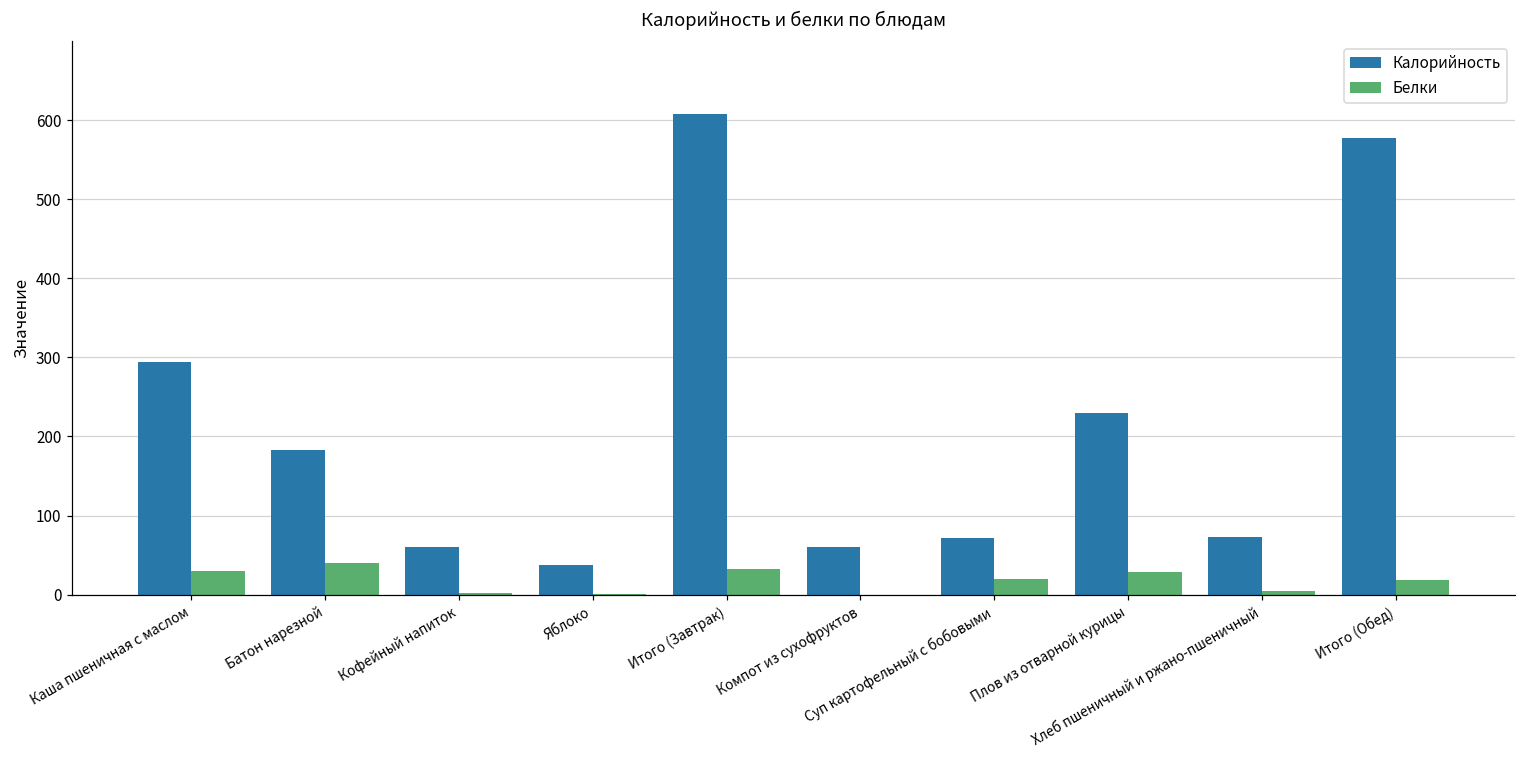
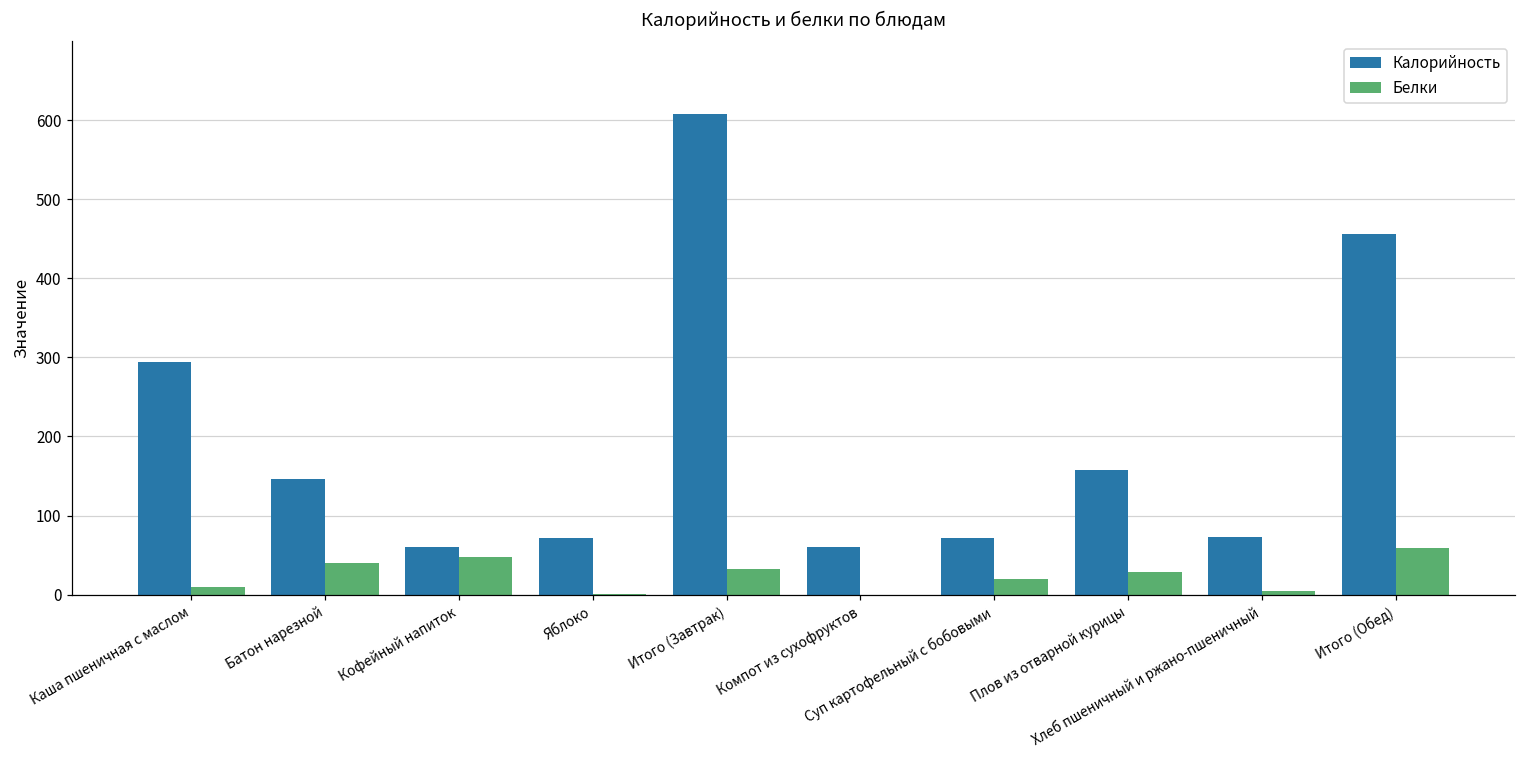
Белки, Каша пшеничная с маслом: 30 -> 10
Калорийность, Батон нарезной: 180 -> 150
Белки, Кофейный напиток: 0 -> 50
Калорийность, Яблоко: 40 -> 70
Калорийность, Плов из отварной курицы: 230 -> 160
Калорийность, Итого (Обед): 580 -> 460
Белки, Итого (Обед): 20 -> 60
